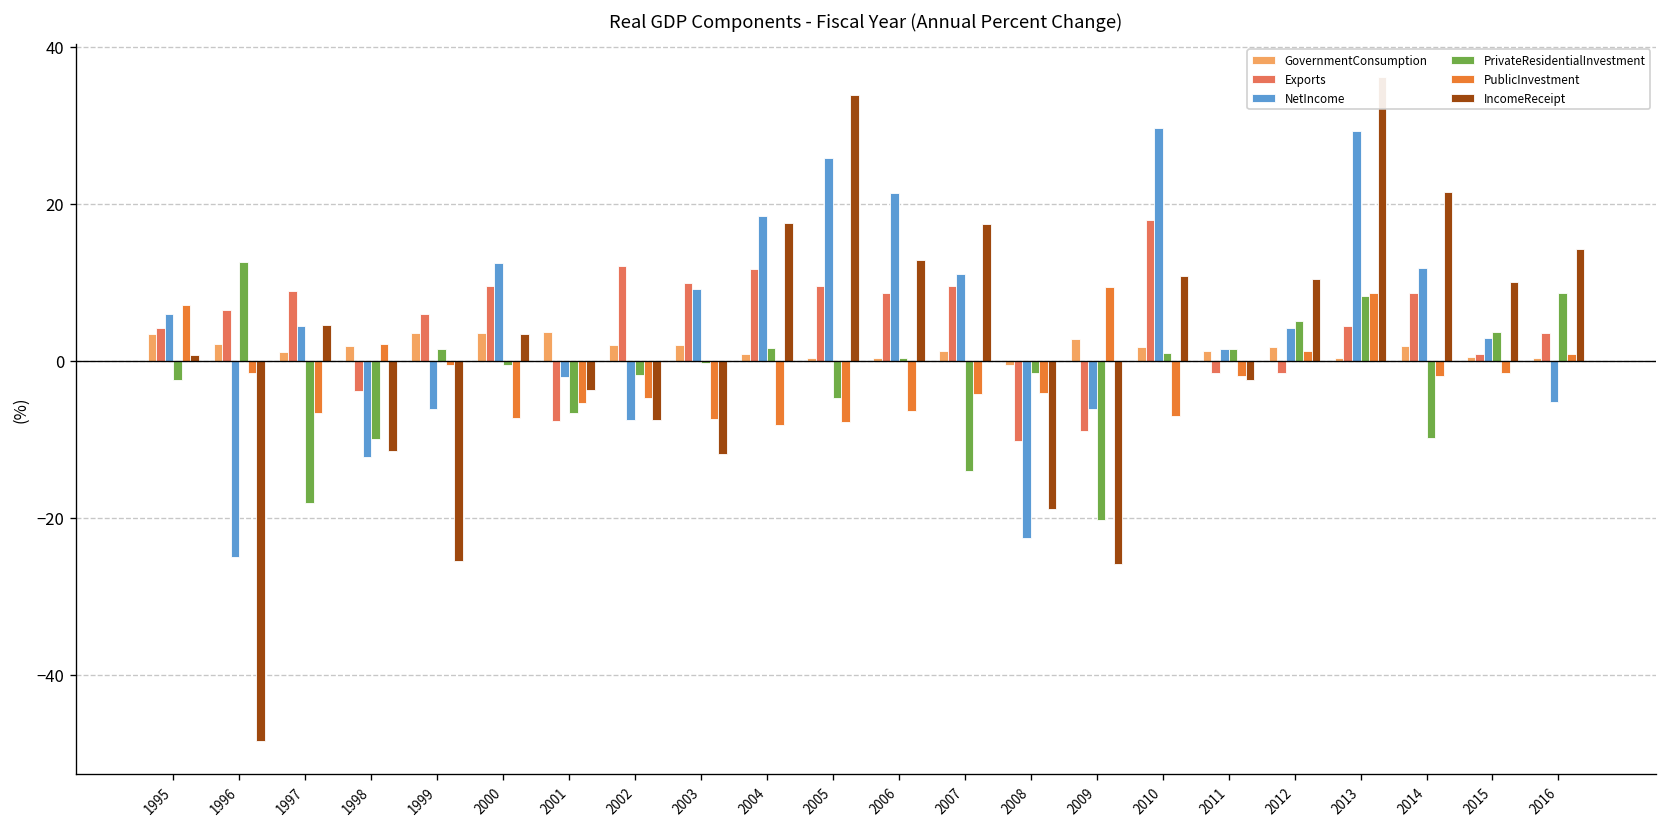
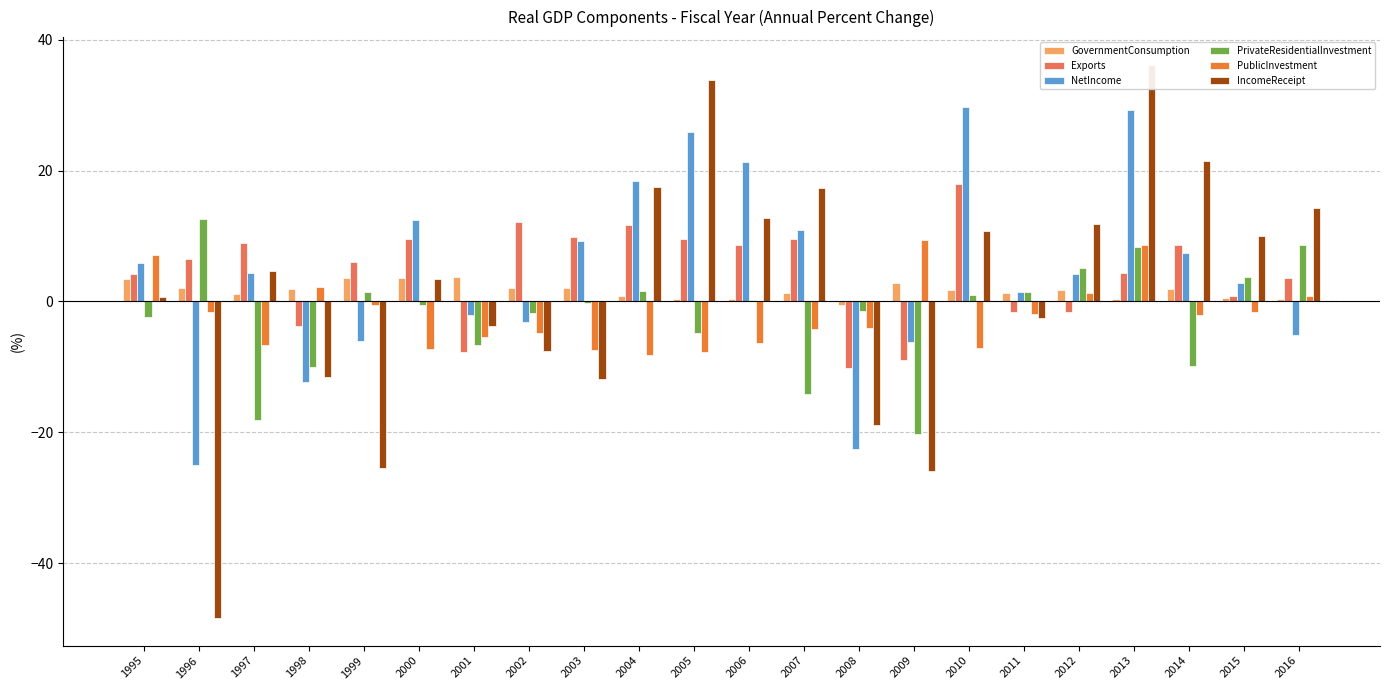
NetIncome, 2002: -8 -> -3
IncomeReceipt, 2012: 10 -> 12
NetIncome, 2014: 12 -> 7
